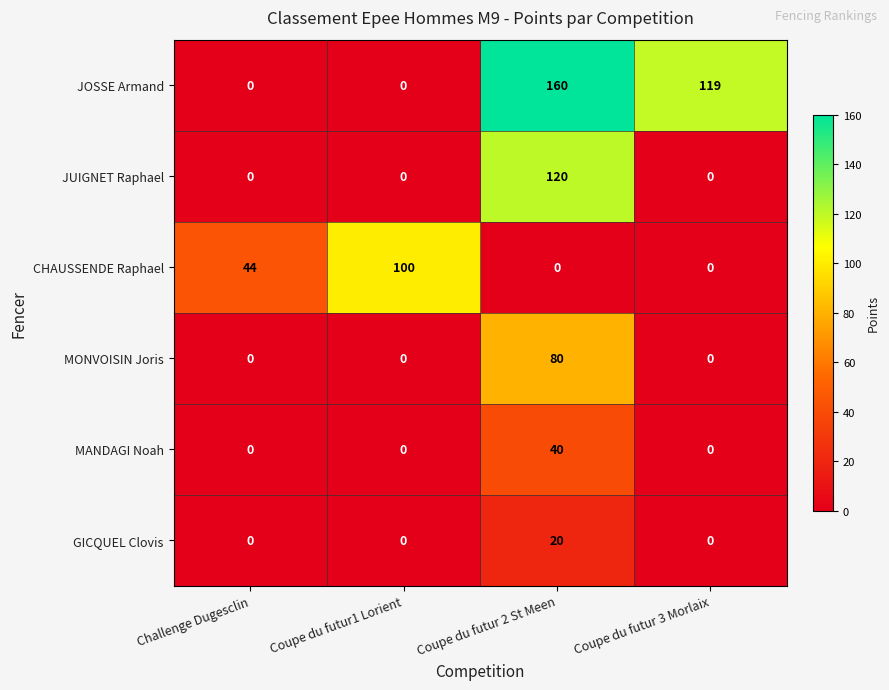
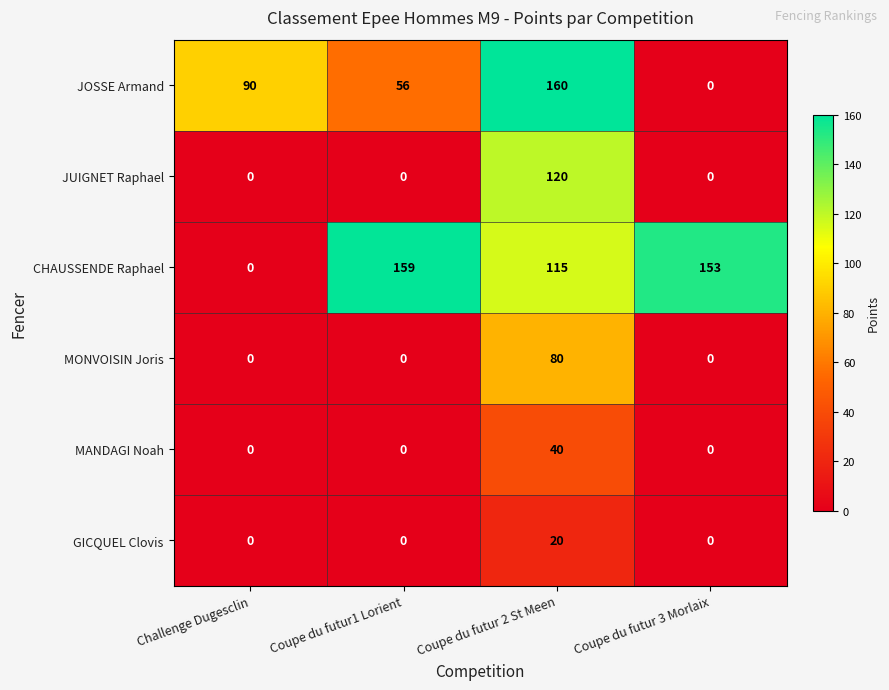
JOSSE Armand, Challenge Dugesclin: 0 -> 90
JOSSE Armand, Coupe du futur1 Lorient: 0 -> 56
JOSSE Armand, Coupe du futur 3 Morlaix: 119 -> 0
CHAUSSENDE Raphael, Challenge Dugesclin: 44 -> 0
CHAUSSENDE Raphael, Coupe du futur1 Lorient: 100 -> 159
CHAUSSENDE Raphael, Coupe du futur 2 St Meen: 0 -> 115
CHAUSSENDE Raphael, Coupe du futur 3 Morlaix: 0 -> 153
